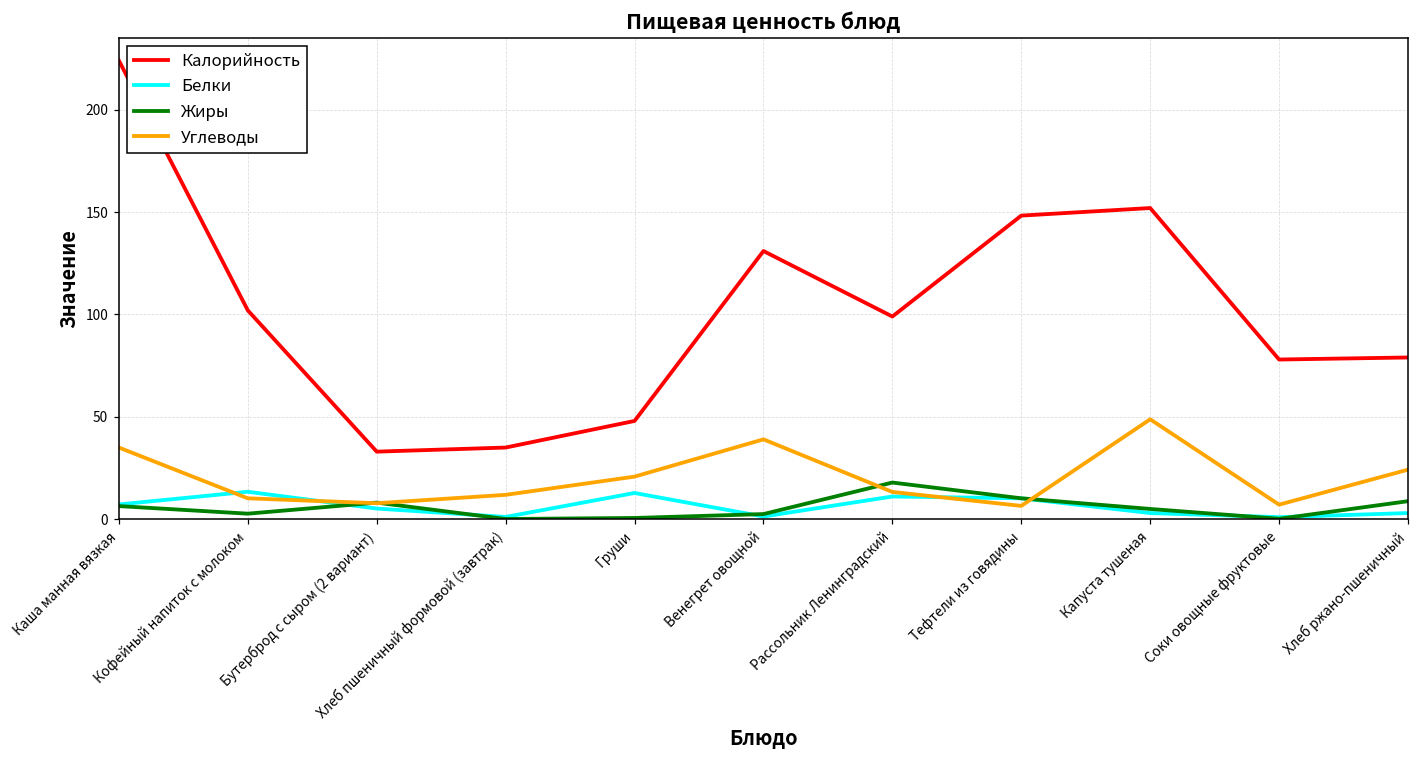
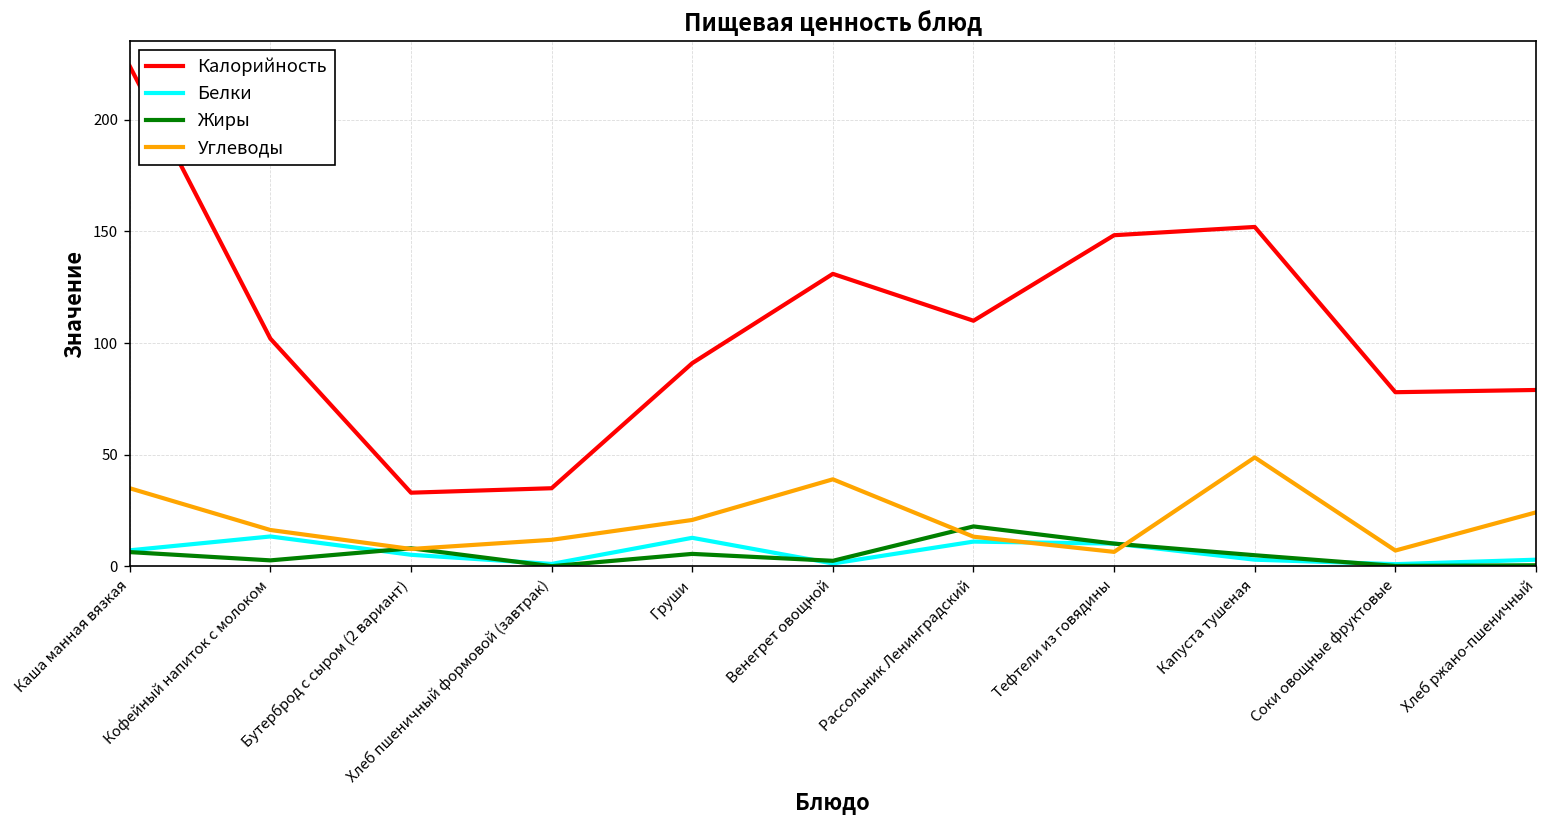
Углеводы, Кофейный напиток с молоком: 10 -> 16
Калорийность, Груши: 48 -> 91
Жиры, Груши: 1 -> 6
Калорийность, Рассольник Ленинградский: 99 -> 110
Жиры, Хлеб ржано-пшеничный: 9 -> 1
